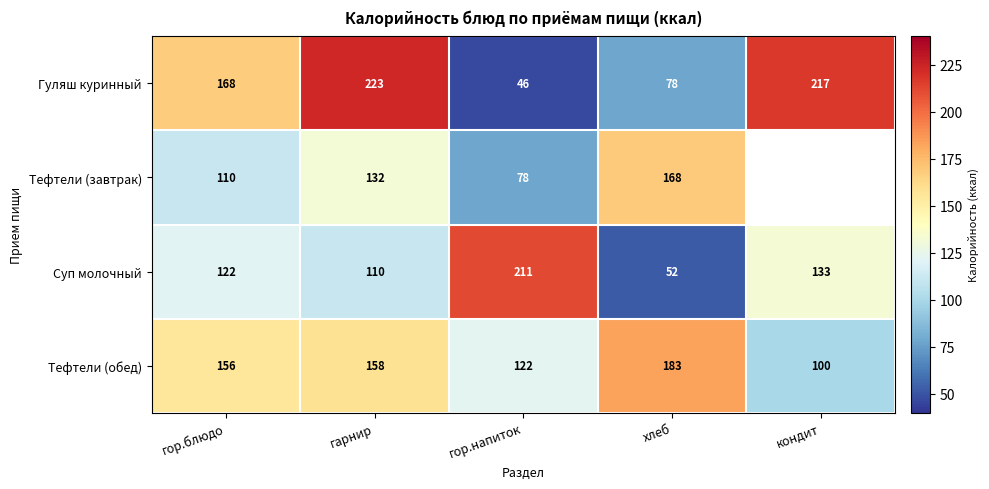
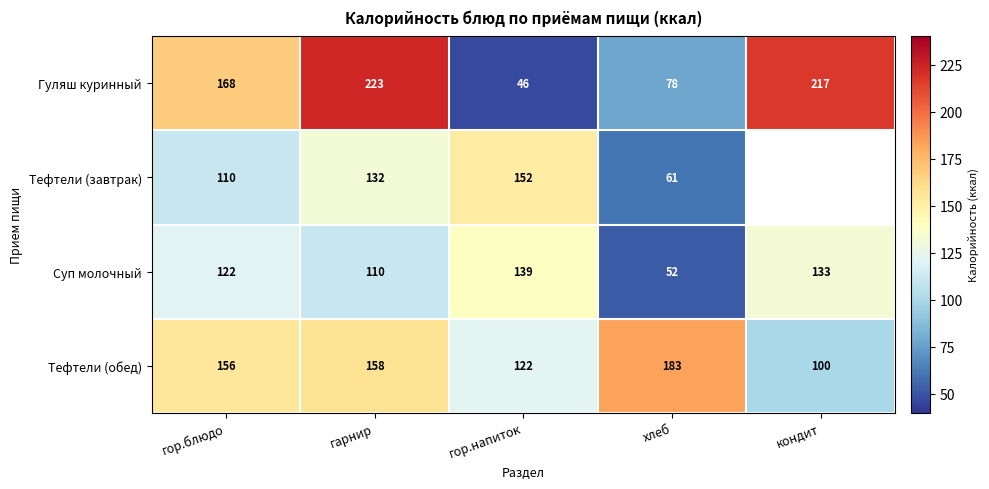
Тефтели (завтрак), гор.напиток: 78 -> 152
Тефтели (завтрак), хлеб: 168 -> 61
Суп молочный, гор.напиток: 211 -> 139
